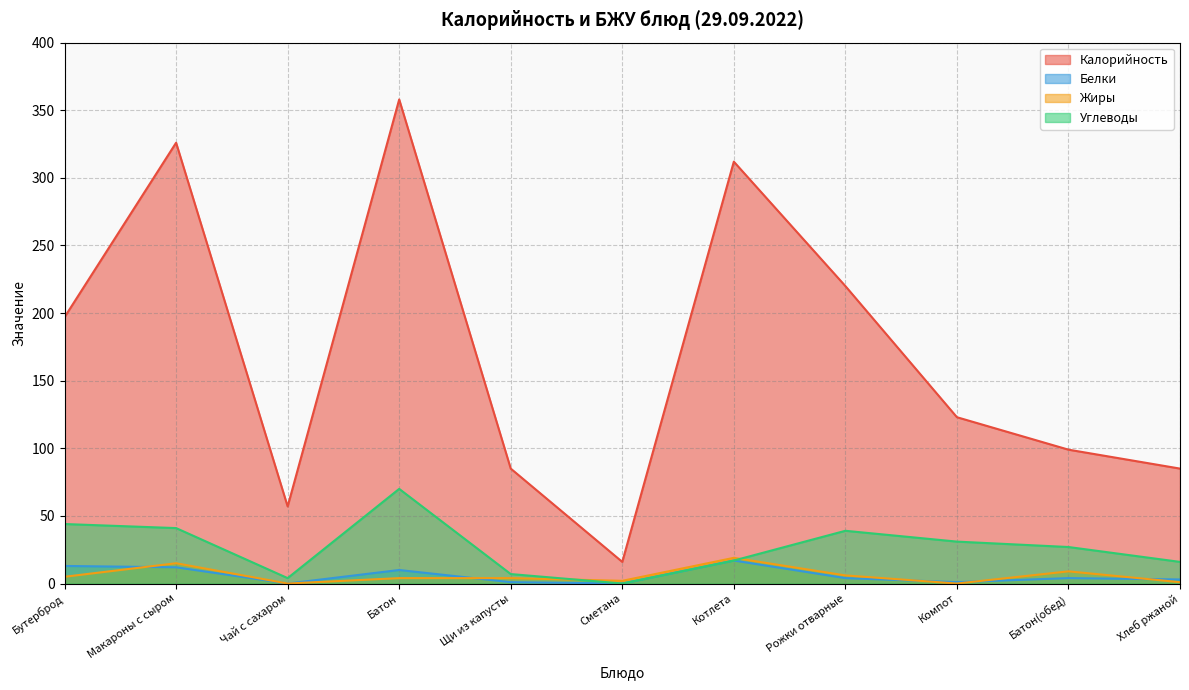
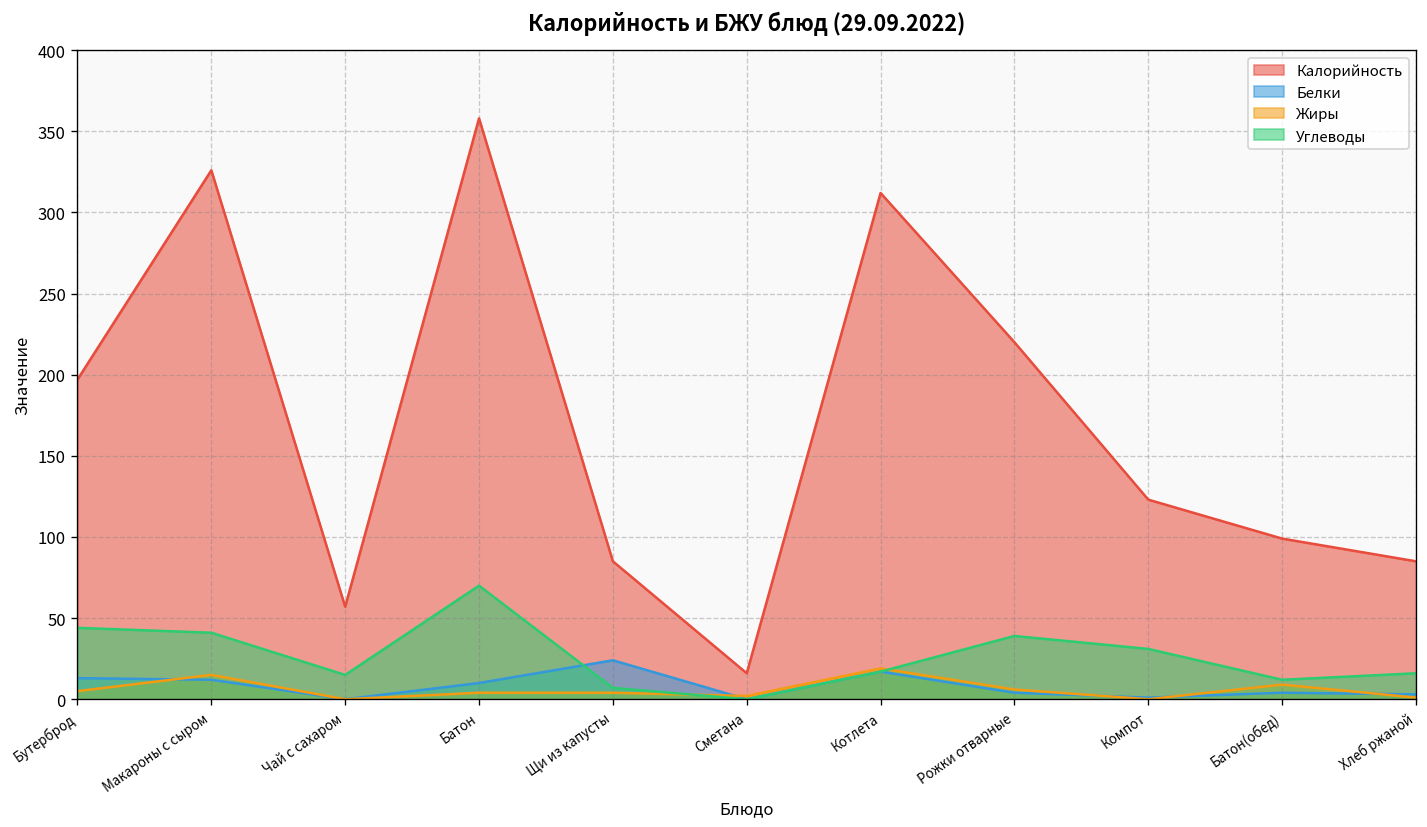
Углеводы, Чай с сахаром: 4 -> 15
Белки, Щи из капусты: 1 -> 24
Углеводы, Батон(обед): 27 -> 12
